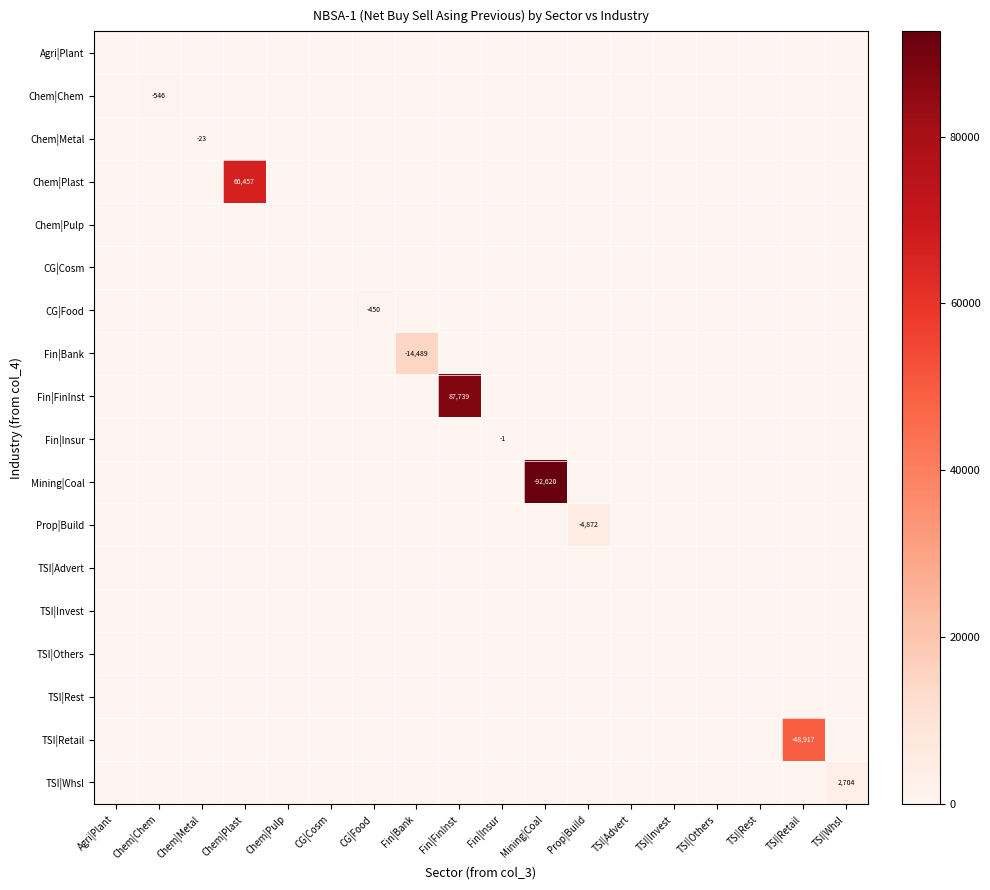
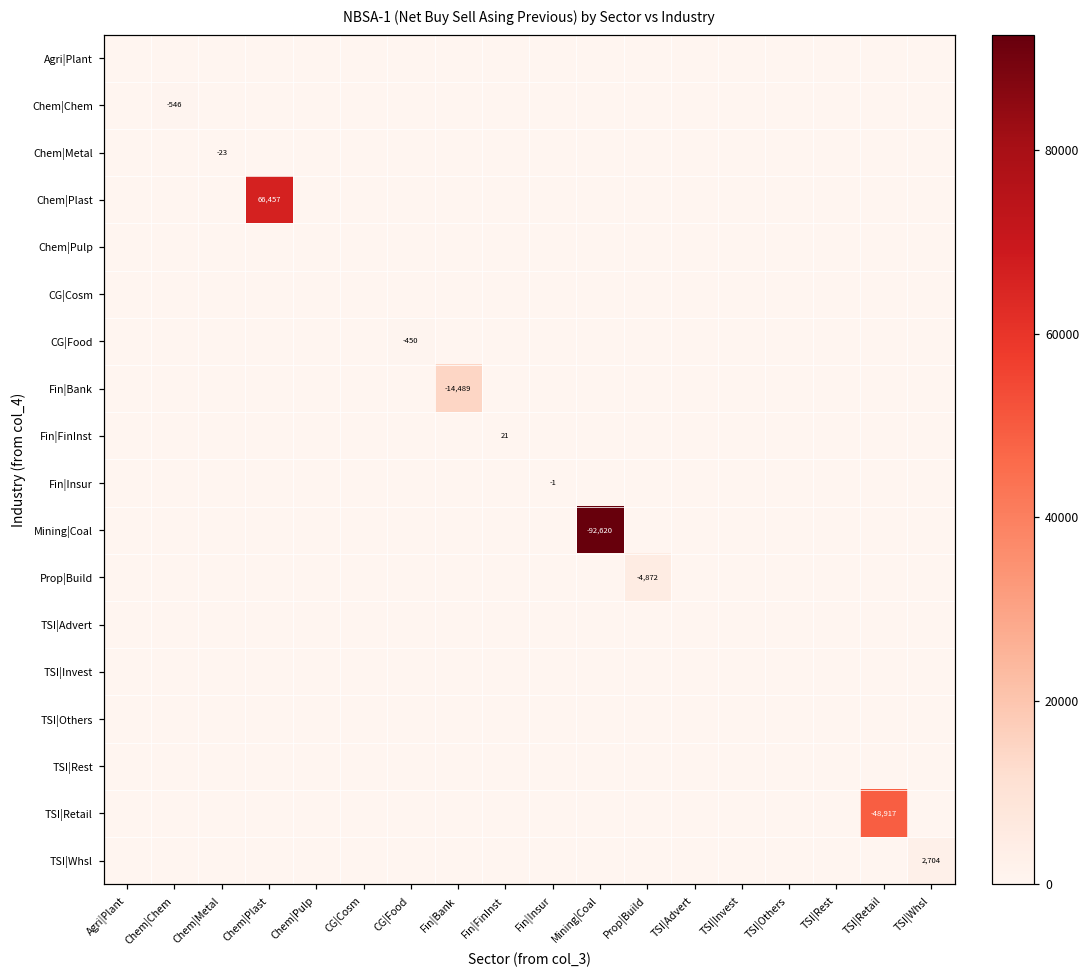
Fin|FinInst, Fin|FinInst: 87,739 -> 21
